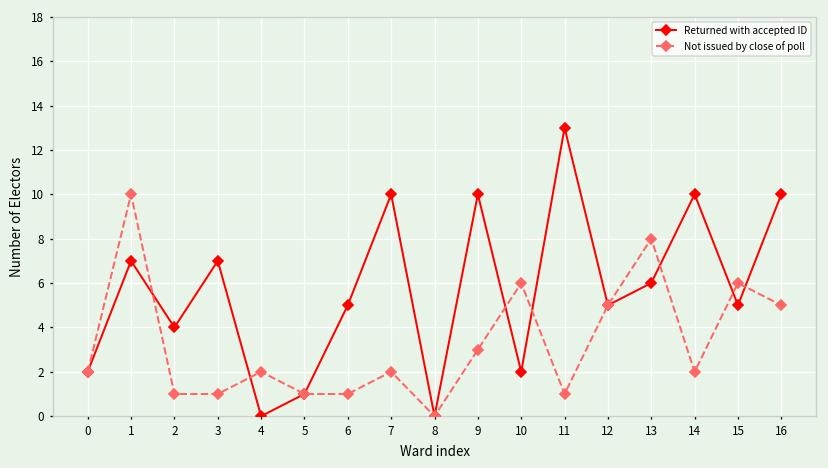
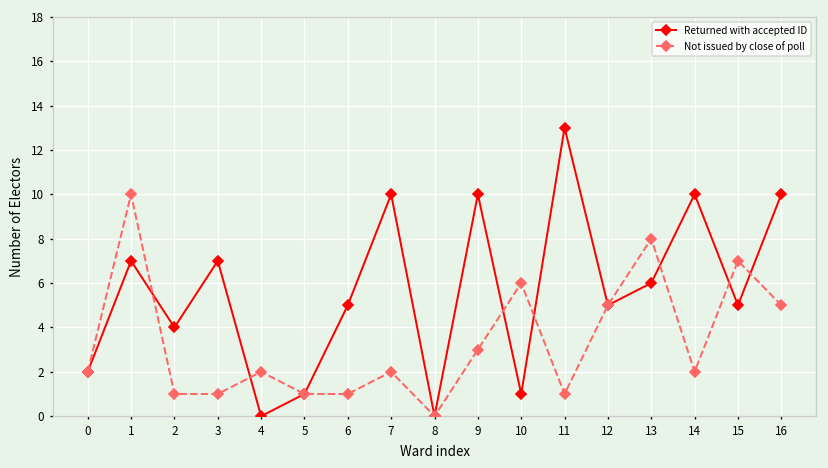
Returned with accepted ID, 10: 2 -> 1
Not issued by close of poll, 15: 6 -> 7
